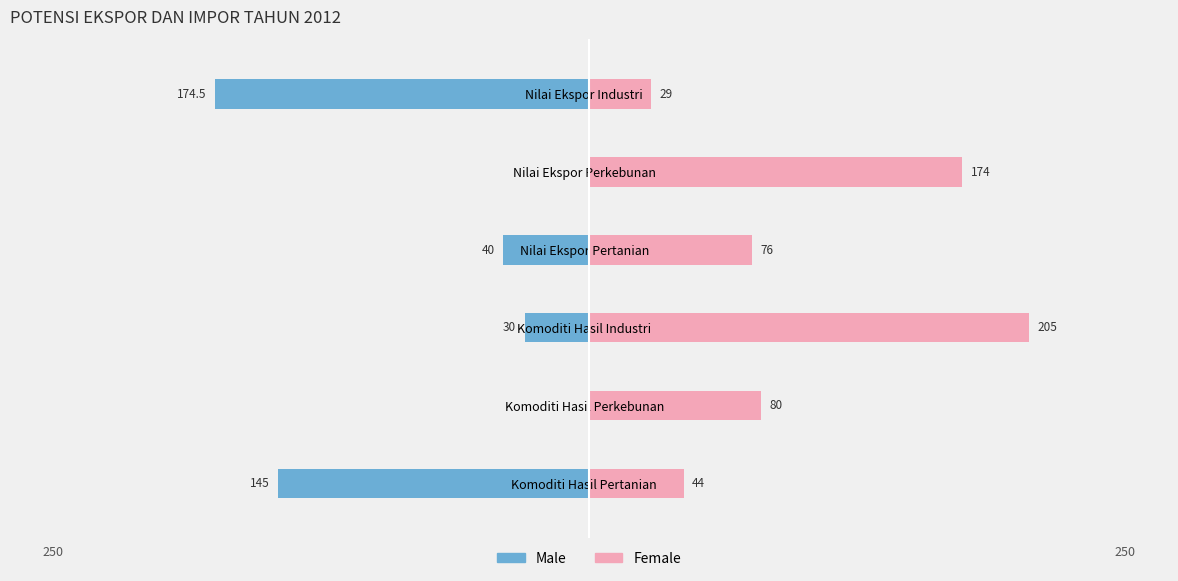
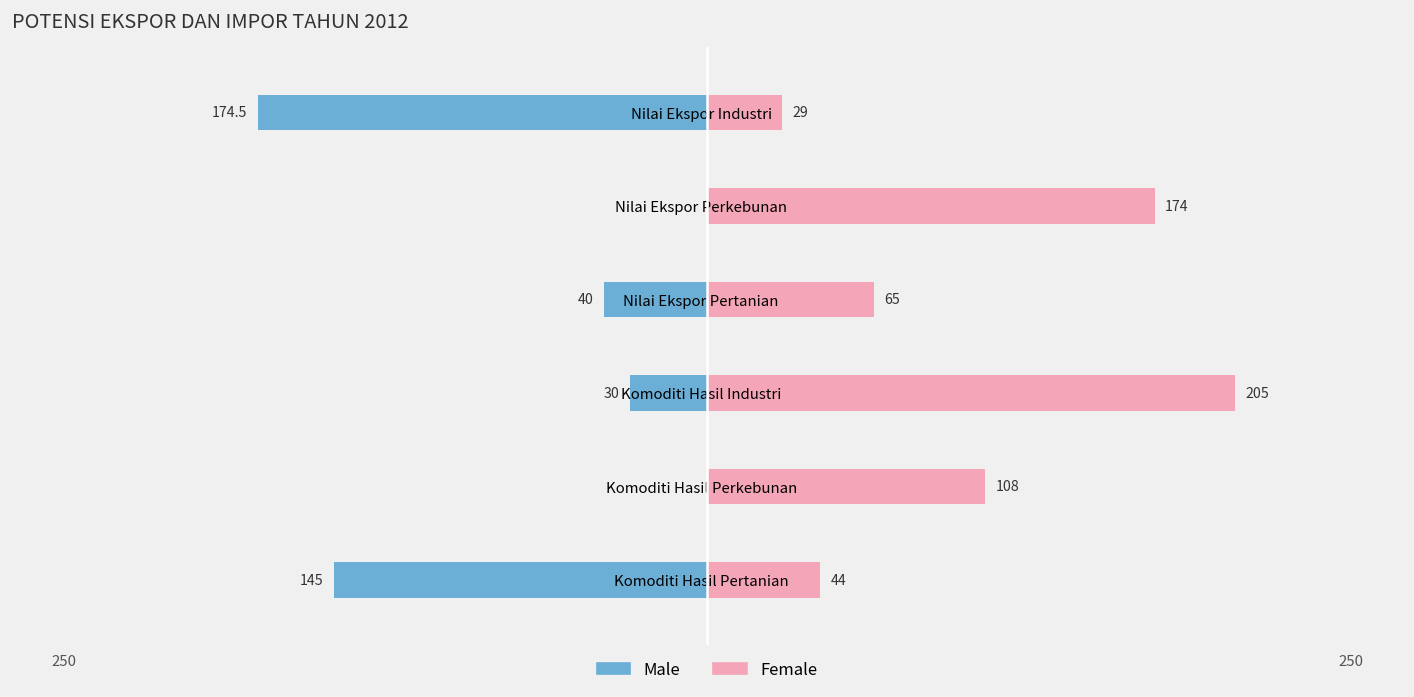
Female, Nilai Ekspor Pertanian: 76 -> 65
Female, Komoditi Hasil Perkebunan: 80 -> 108
